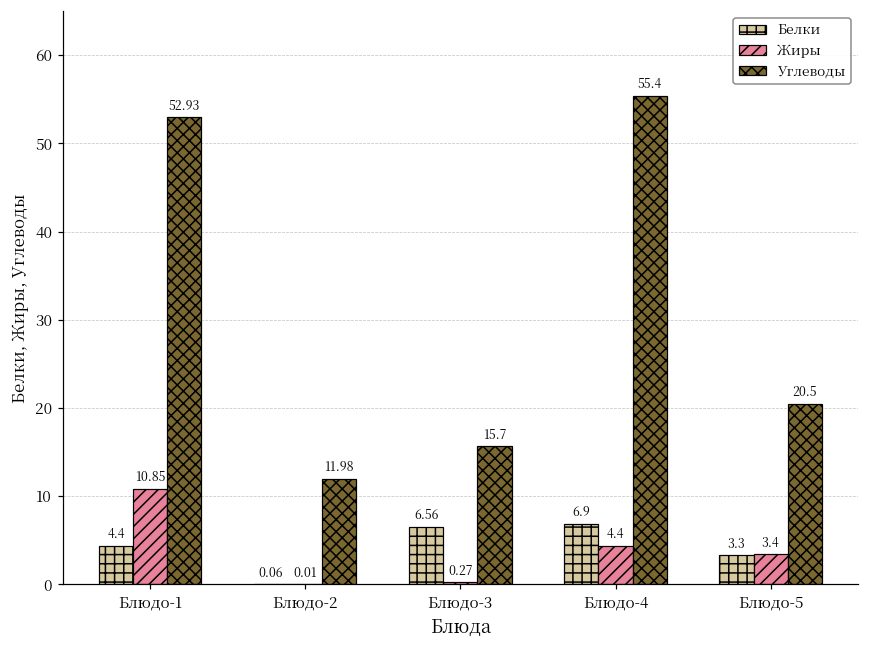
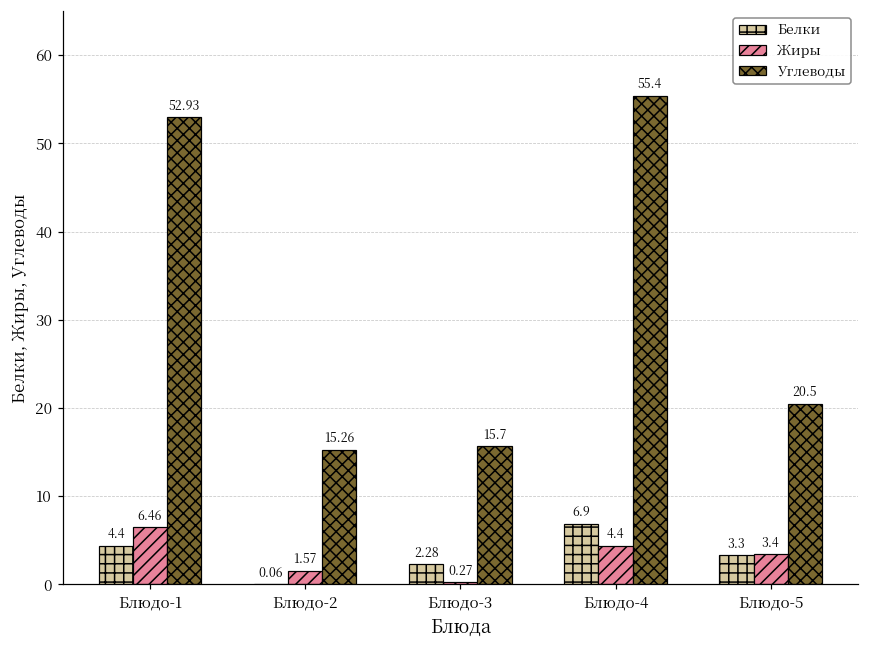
Жиры, Блюдо-1: 10.85 -> 6.46
Жиры, Блюдо-2: 0.01 -> 1.57
Углеводы, Блюдо-2: 11.98 -> 15.26
Белки, Блюдо-3: 6.56 -> 2.28
